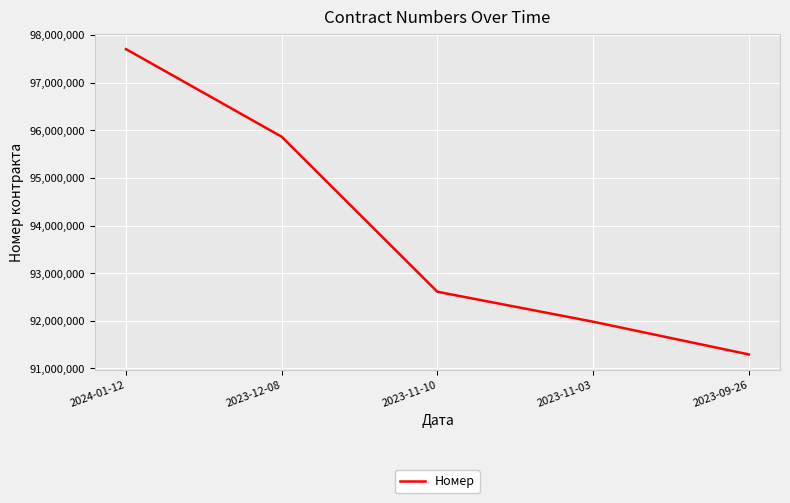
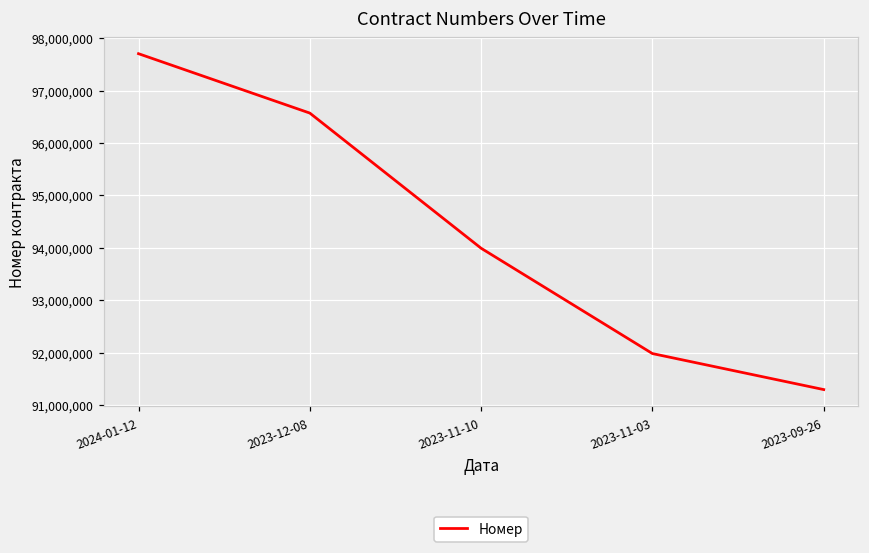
2023-12-08: 95,900,000 -> 96,600,000
2023-11-10: 92,600,000 -> 94,000,000
